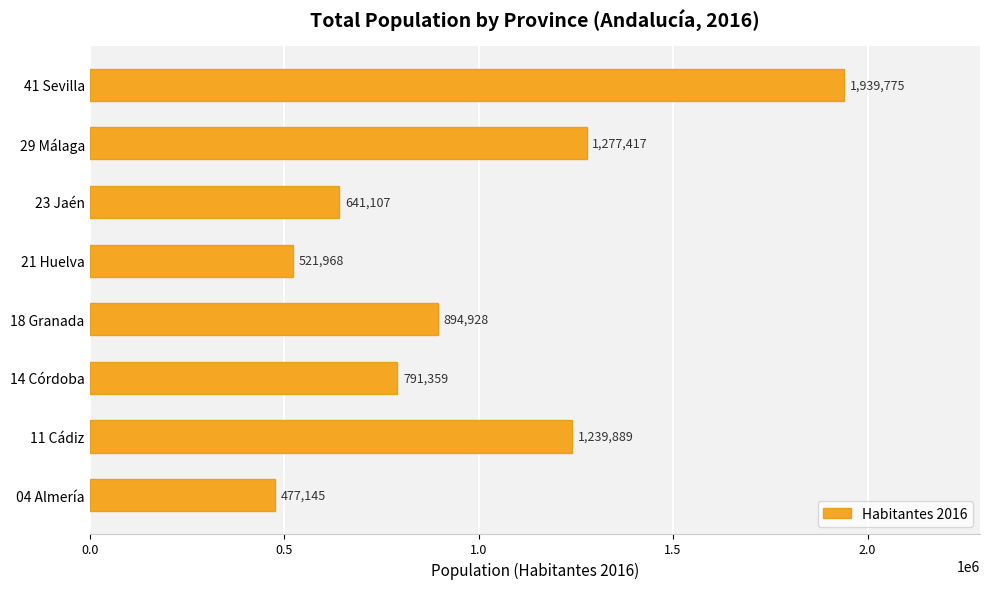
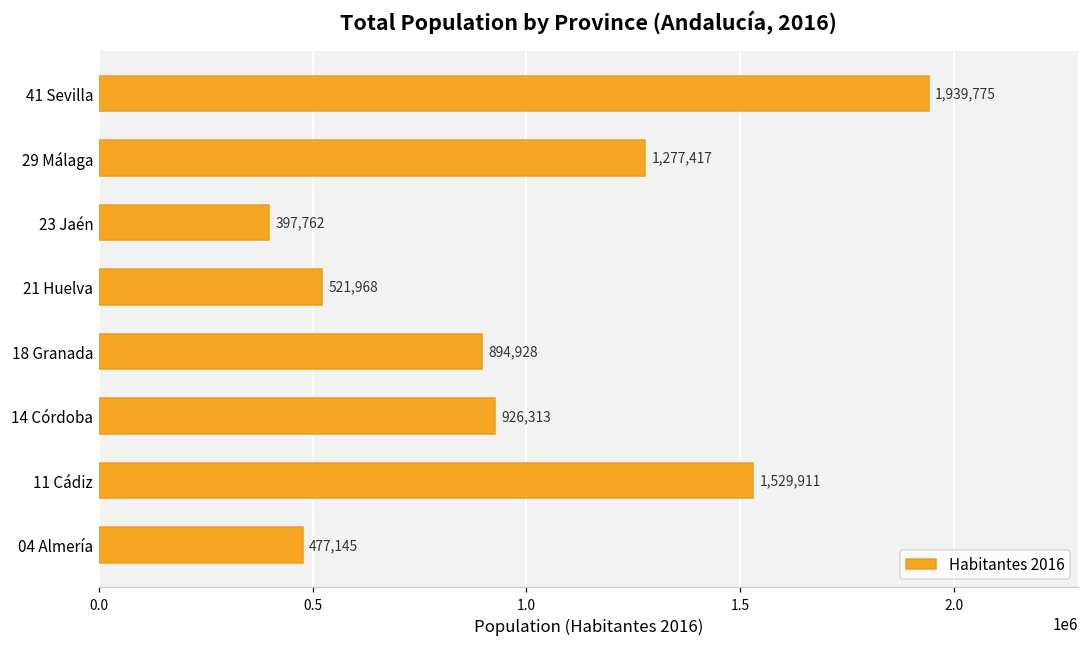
23 Jaén: 641,107 -> 397,762
14 Córdoba: 791,359 -> 926,313
11 Cádiz: 1,239,889 -> 1,529,911
